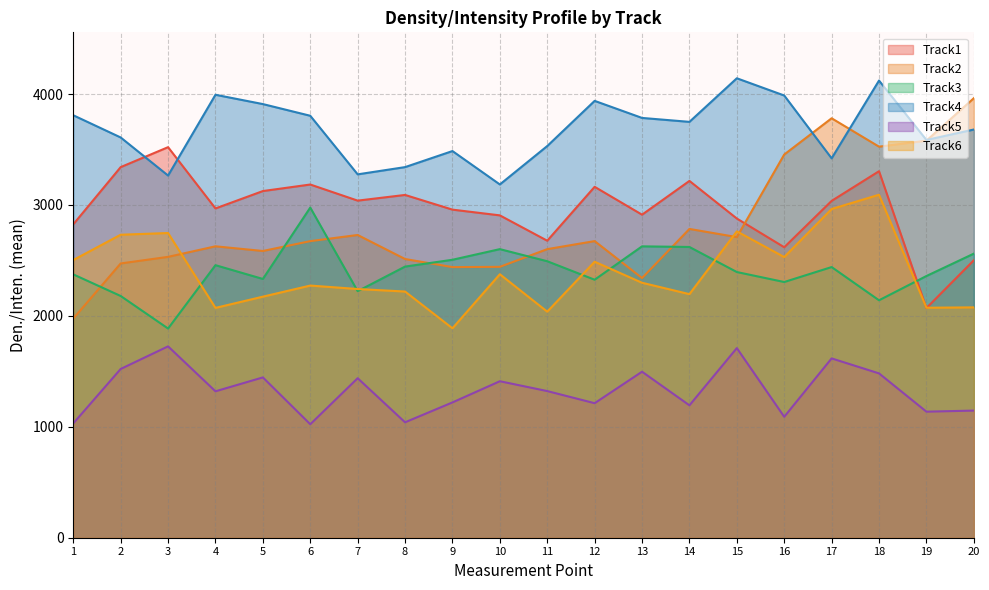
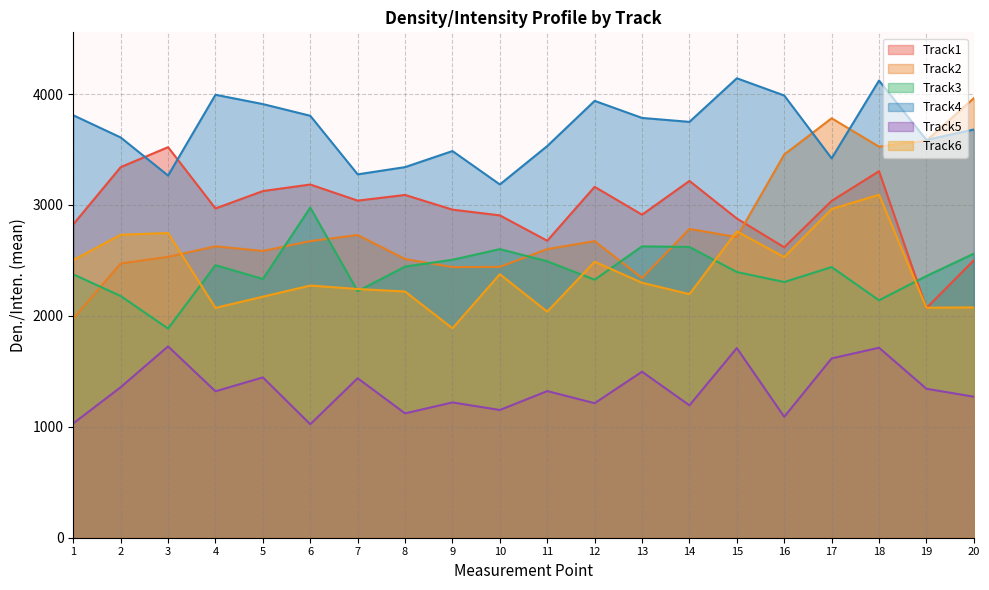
Track5, 2: 1520 -> 1360
Track5, 8: 1040 -> 1120
Track5, 10: 1410 -> 1150
Track5, 18: 1480 -> 1710
Track5, 19: 1140 -> 1340
Track5, 20: 1150 -> 1270
